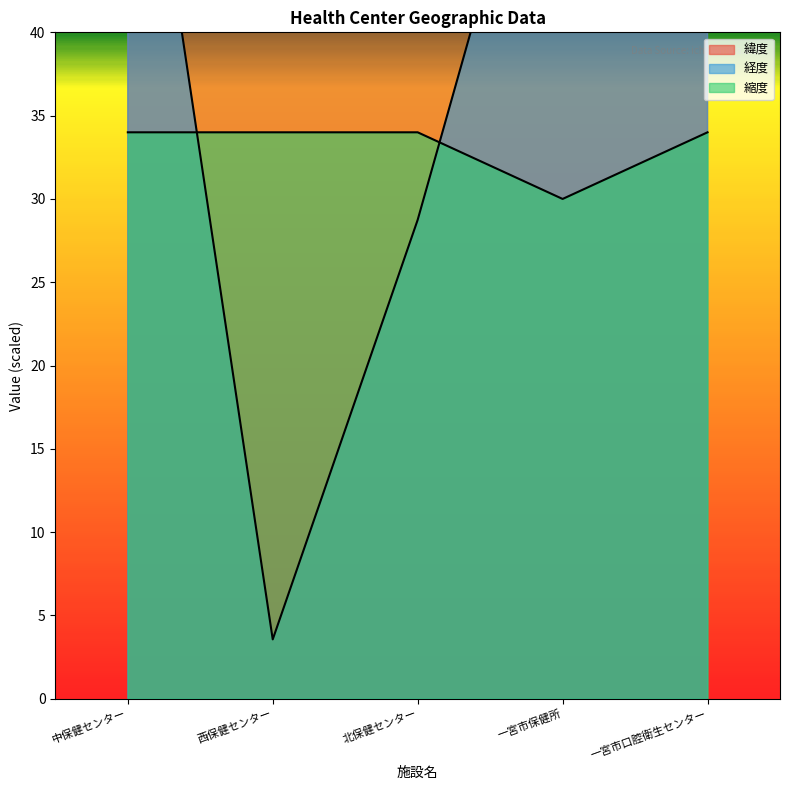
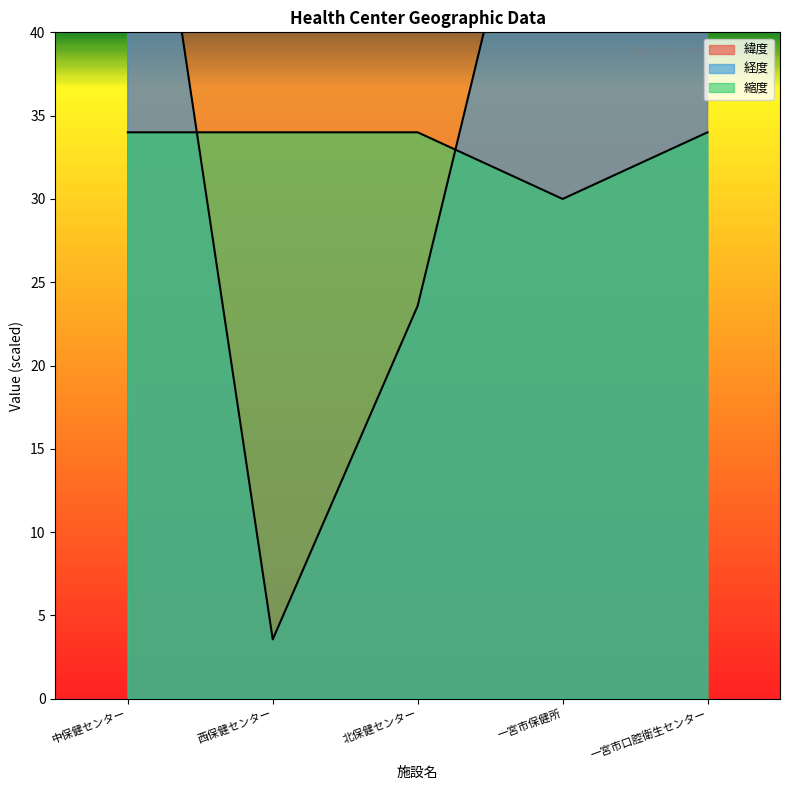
経度, 北保健センター: 28.7 -> 23.6
